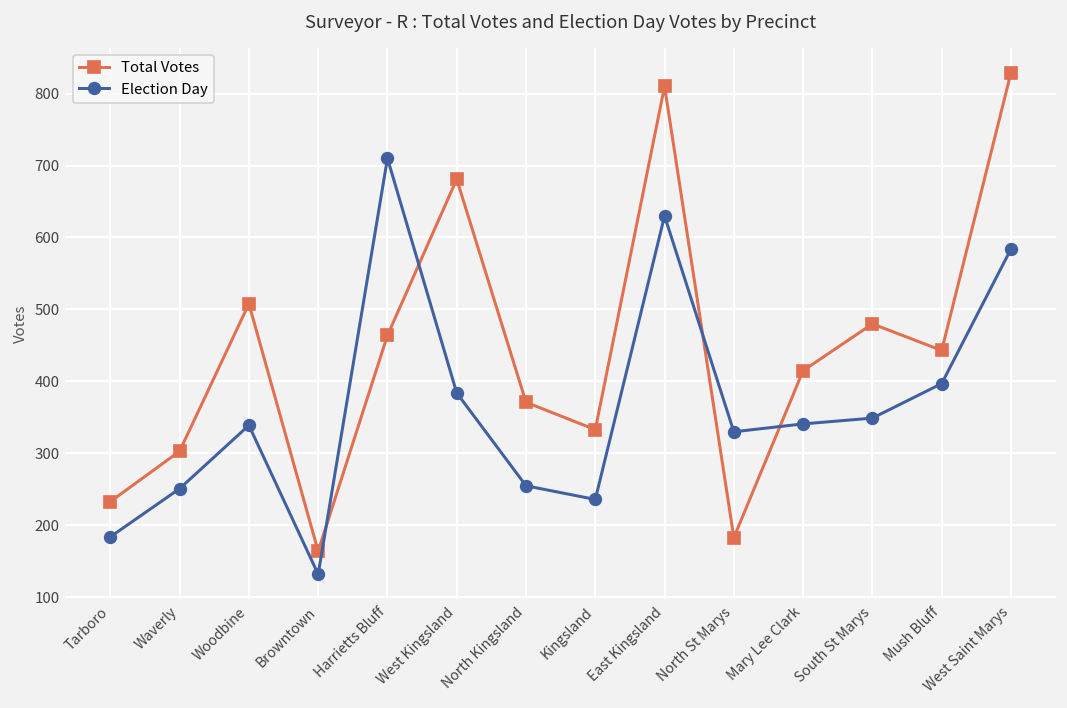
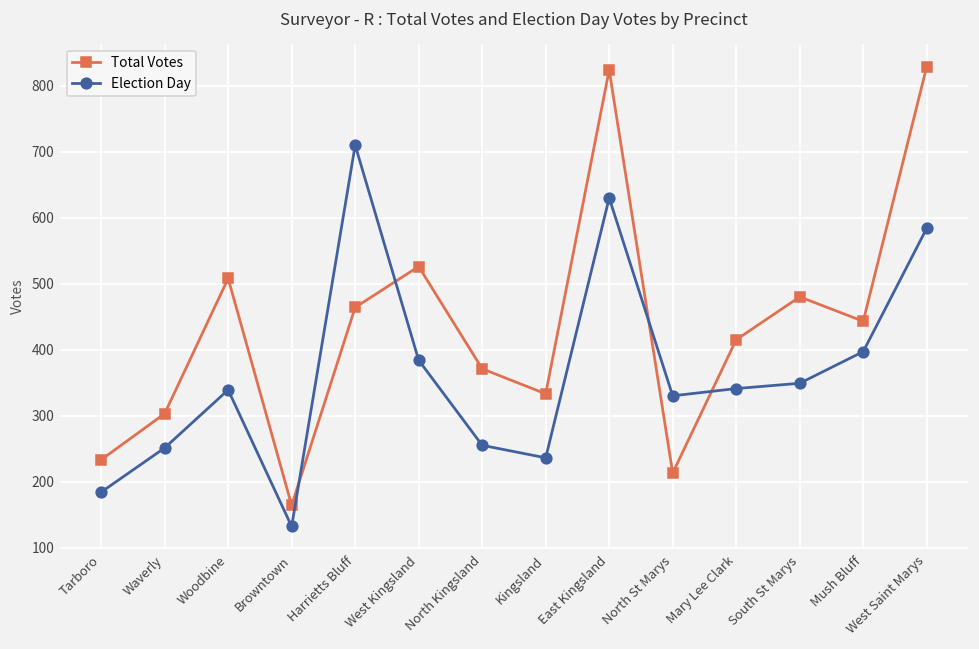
Total Votes, West Kingsland: 680 -> 530
Total Votes, East Kingsland: 810 -> 820
Total Votes, North St Marys: 180 -> 210
